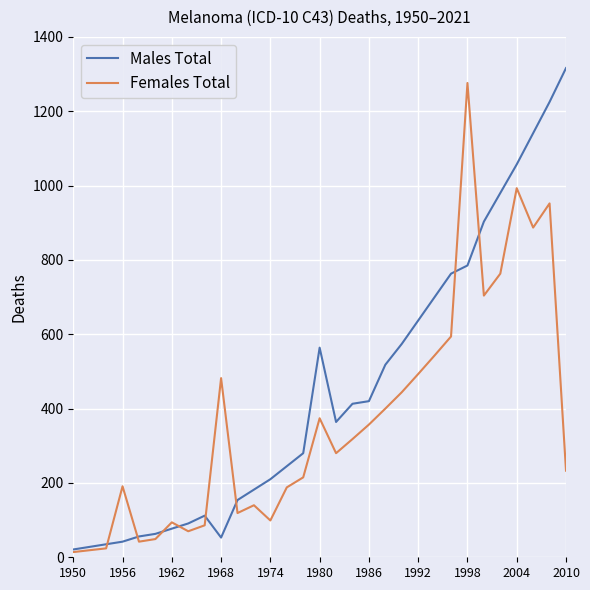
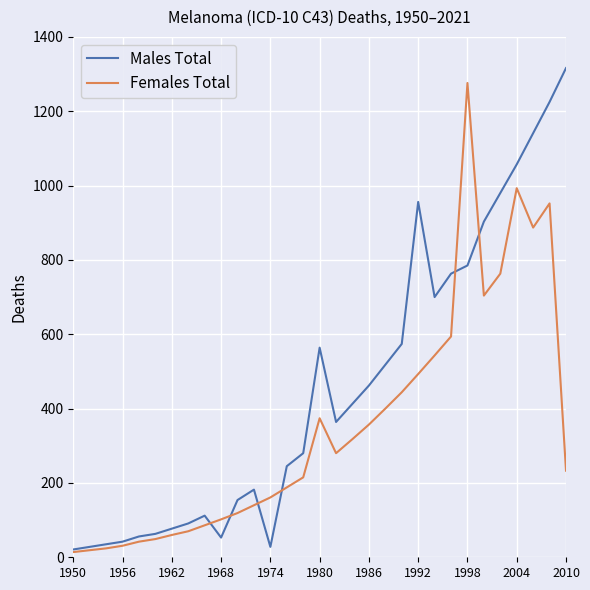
Females Total, 1956: 190 -> 30
Females Total, 1962: 90 -> 60
Females Total, 1968: 480 -> 100
Males Total, 1974: 210 -> 30
Females Total, 1974: 100 -> 160
Males Total, 1986: 420 -> 460
Males Total, 1992: 640 -> 960
